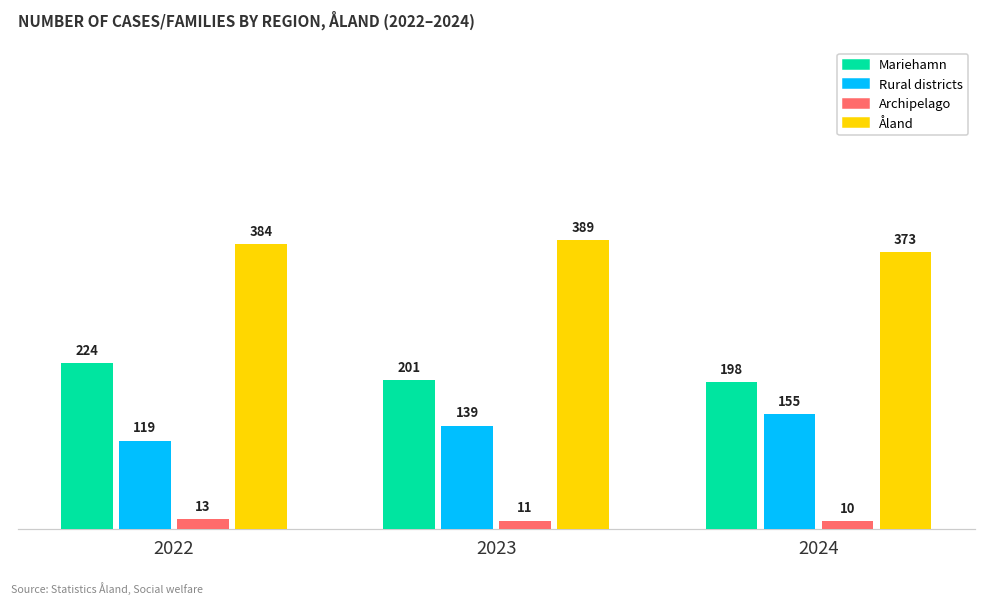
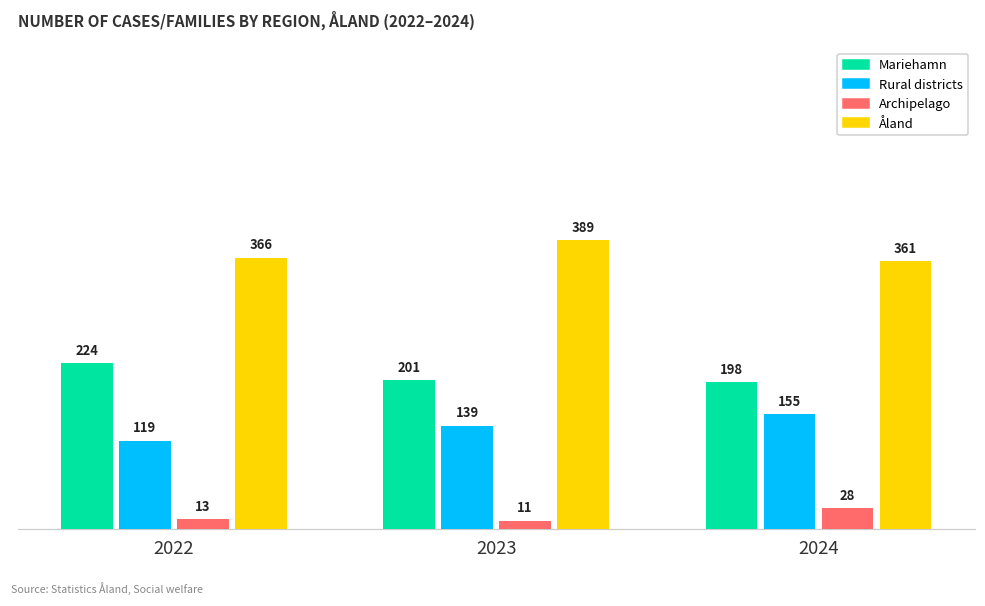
Åland, 2022: 384 -> 366
Archipelago, 2024: 10 -> 28
Åland, 2024: 373 -> 361
